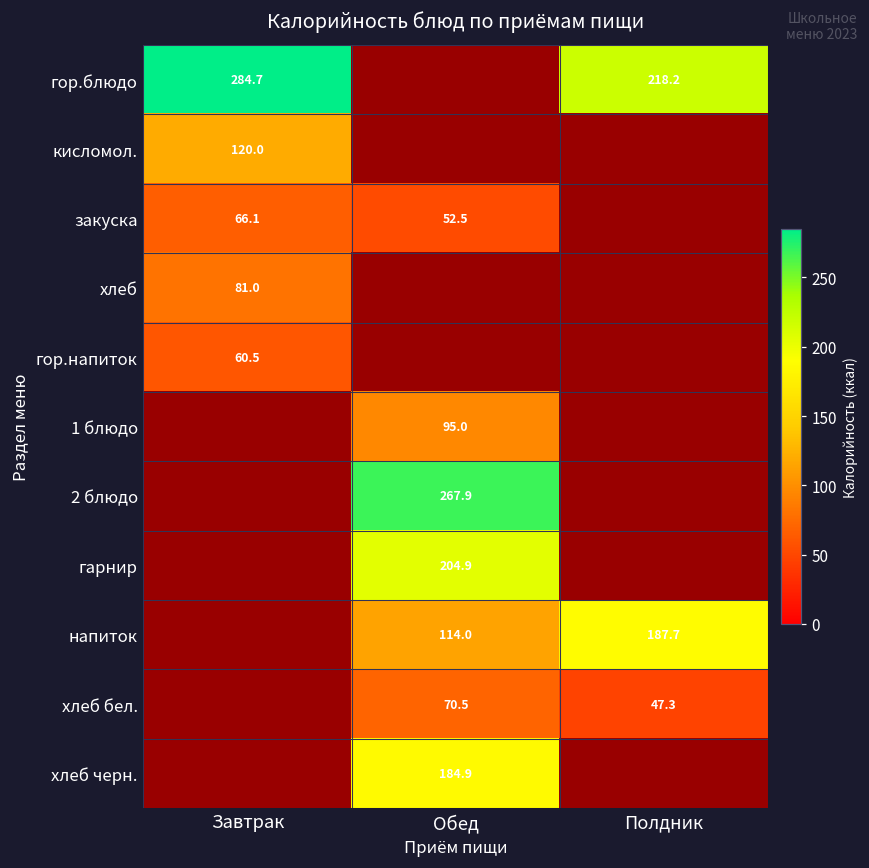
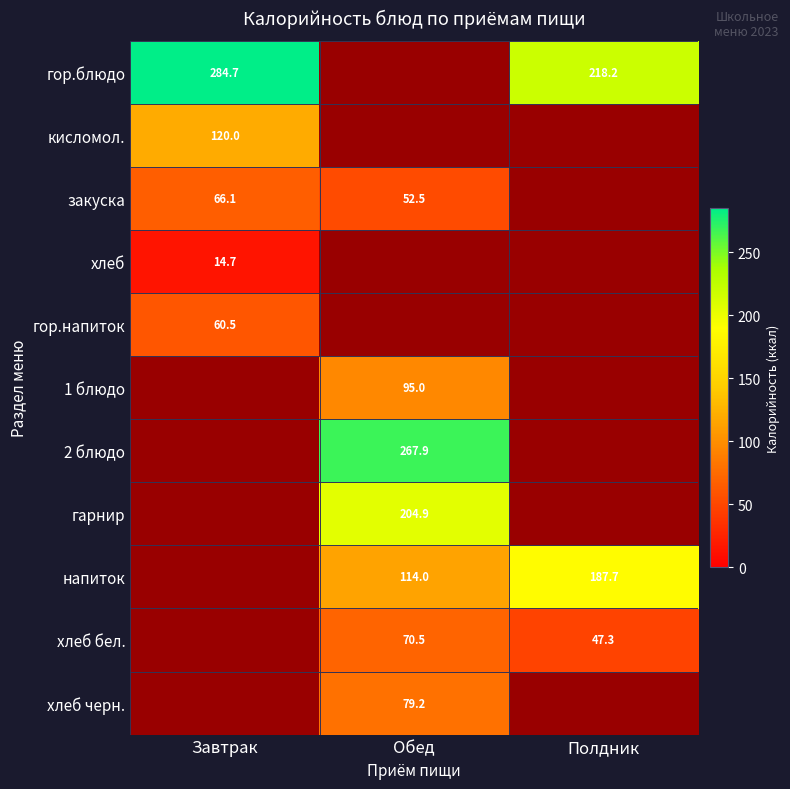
хлеб, Завтрак: 81.0 -> 14.7
хлеб черн., Обед: 184.9 -> 79.2
